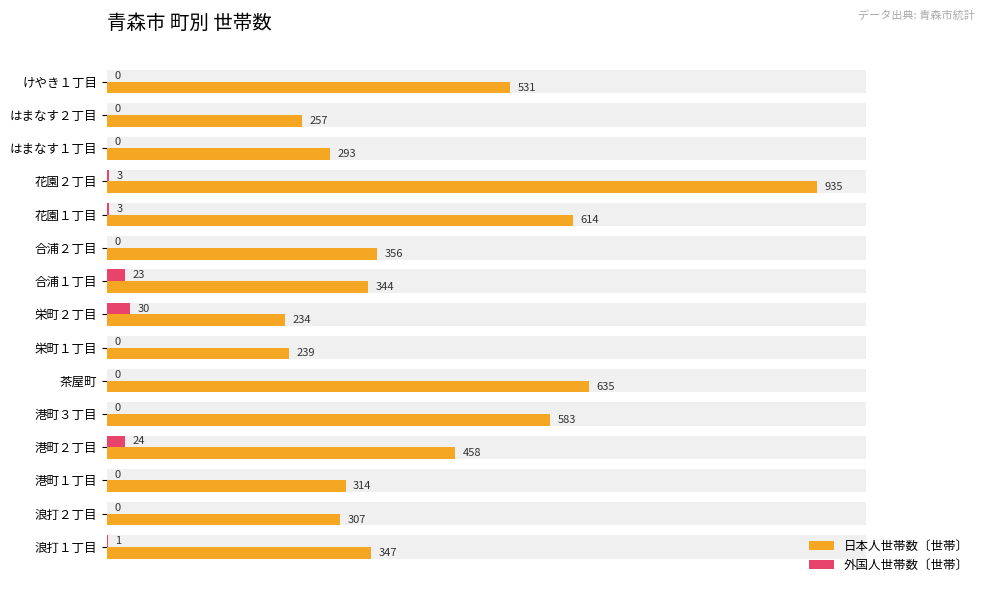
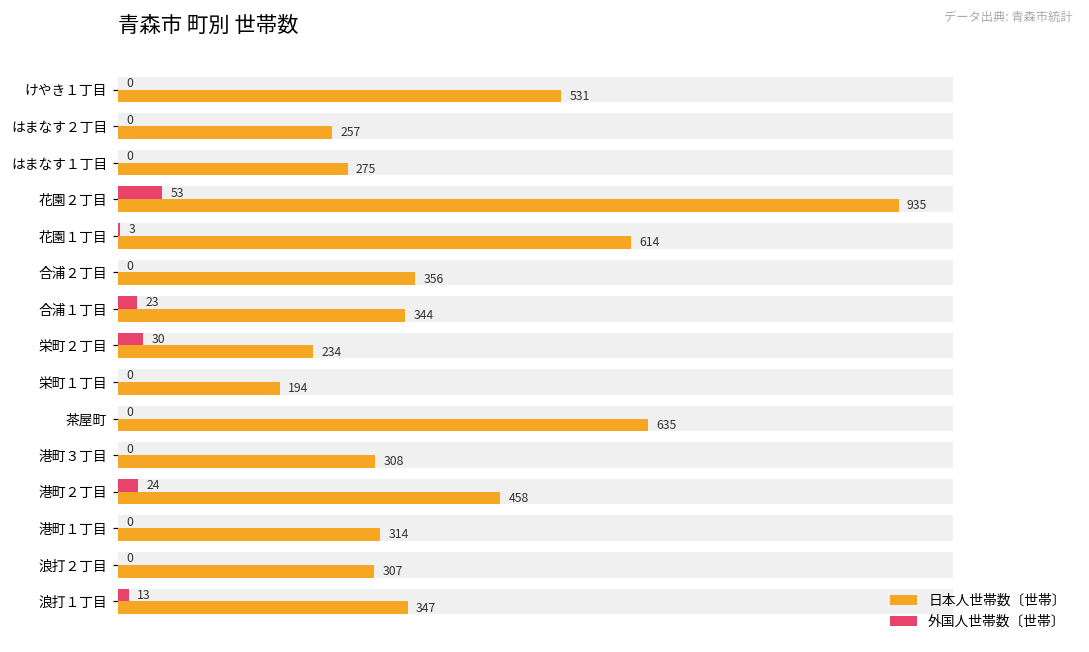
日本人世帯数〔世帯〕, はまなす１丁目: 293 -> 275
外国人世帯数〔世帯〕, 花園２丁目: 3 -> 53
日本人世帯数〔世帯〕, 栄町１丁目: 239 -> 194
日本人世帯数〔世帯〕, 港町３丁目: 583 -> 308
外国人世帯数〔世帯〕, 浪打１丁目: 1 -> 13
